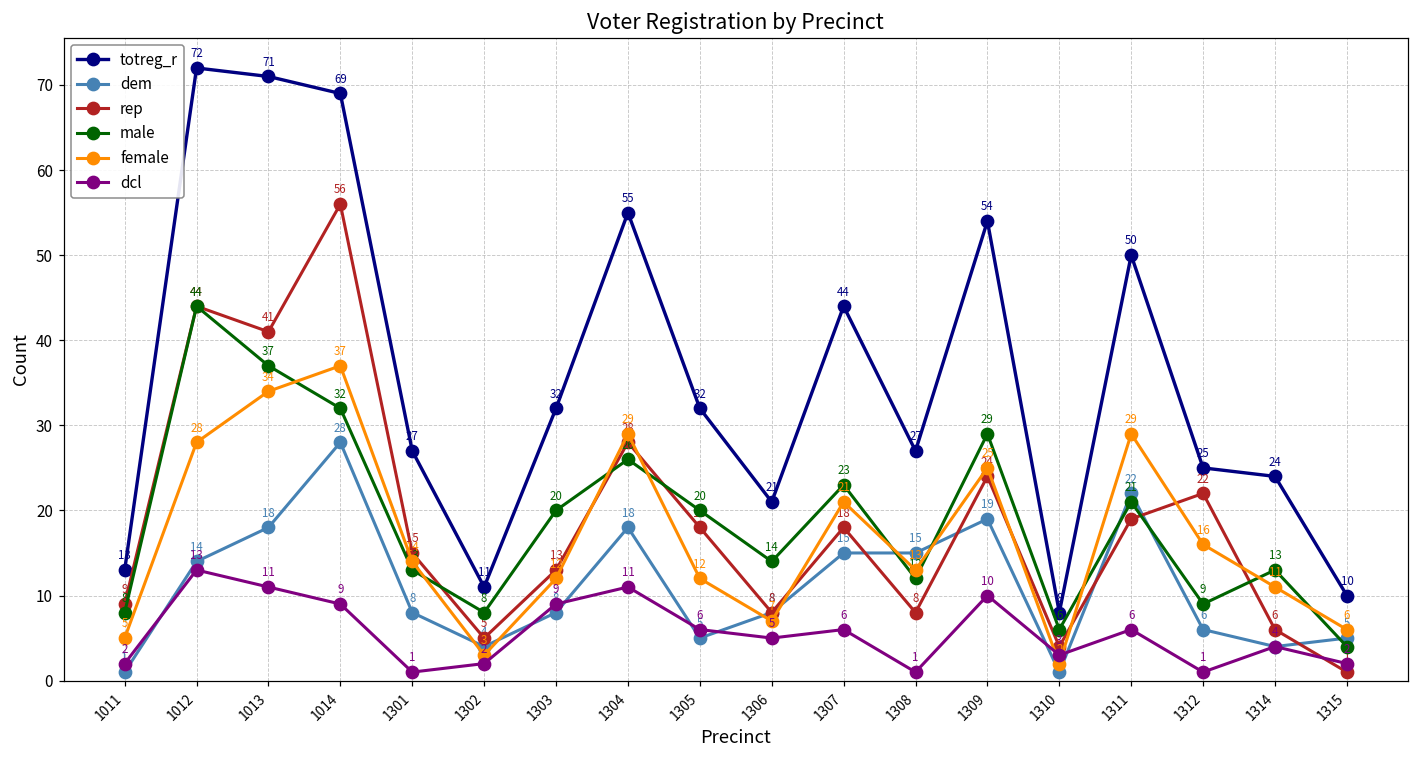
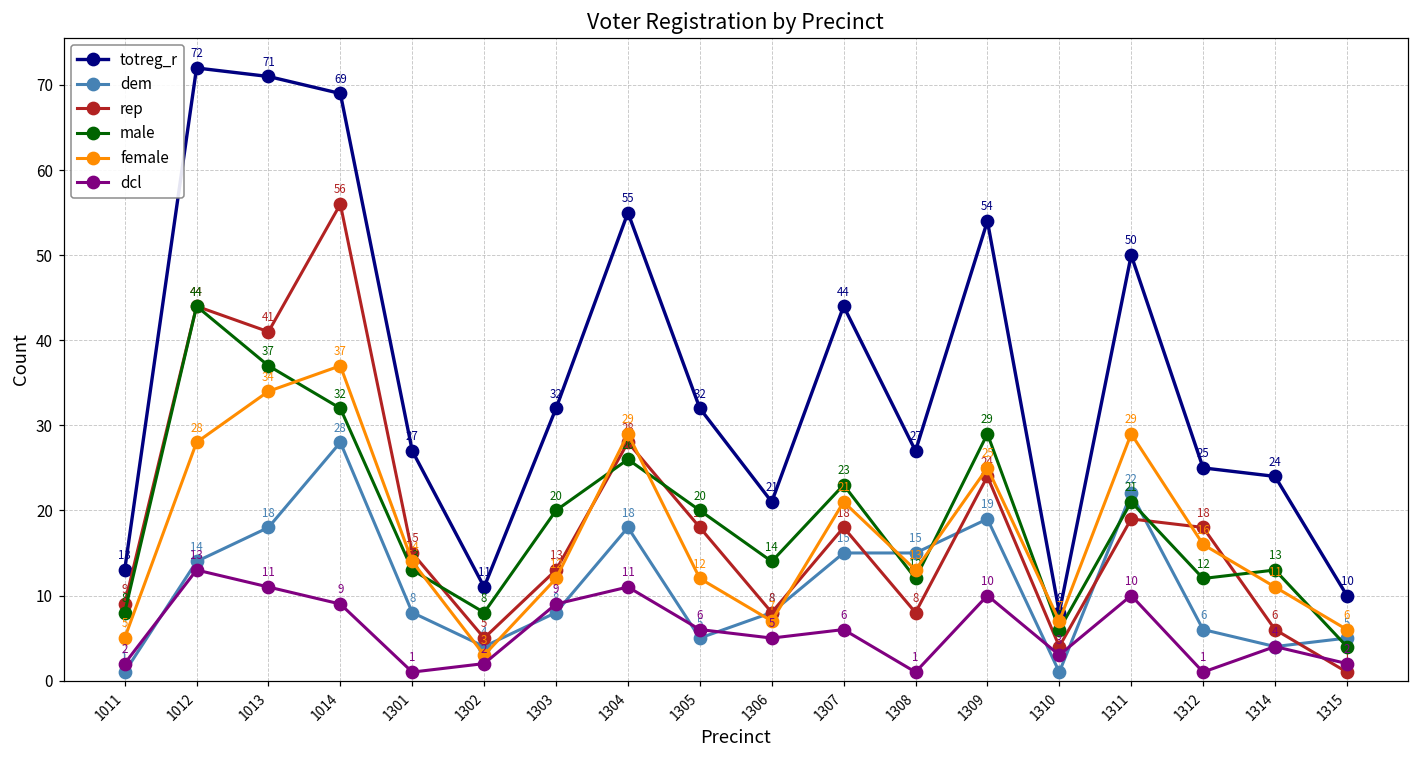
female, 1310: 2 -> 7
dcl, 1311: 6 -> 10
rep, 1312: 22 -> 18
male, 1312: 9 -> 12
